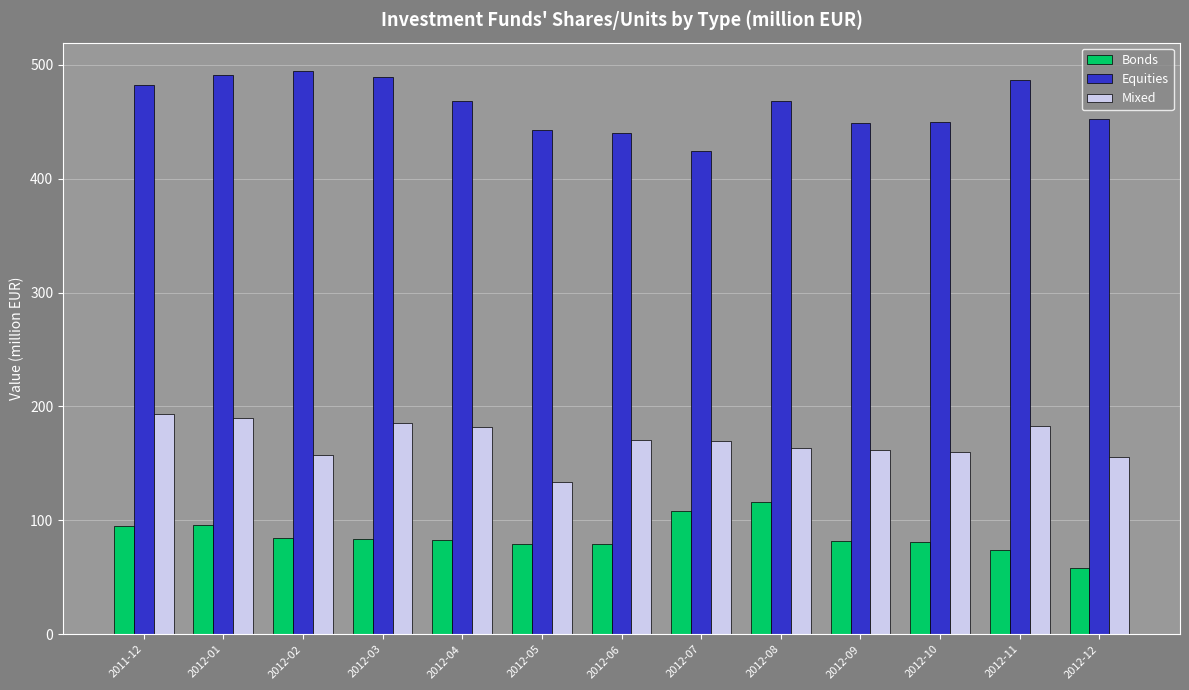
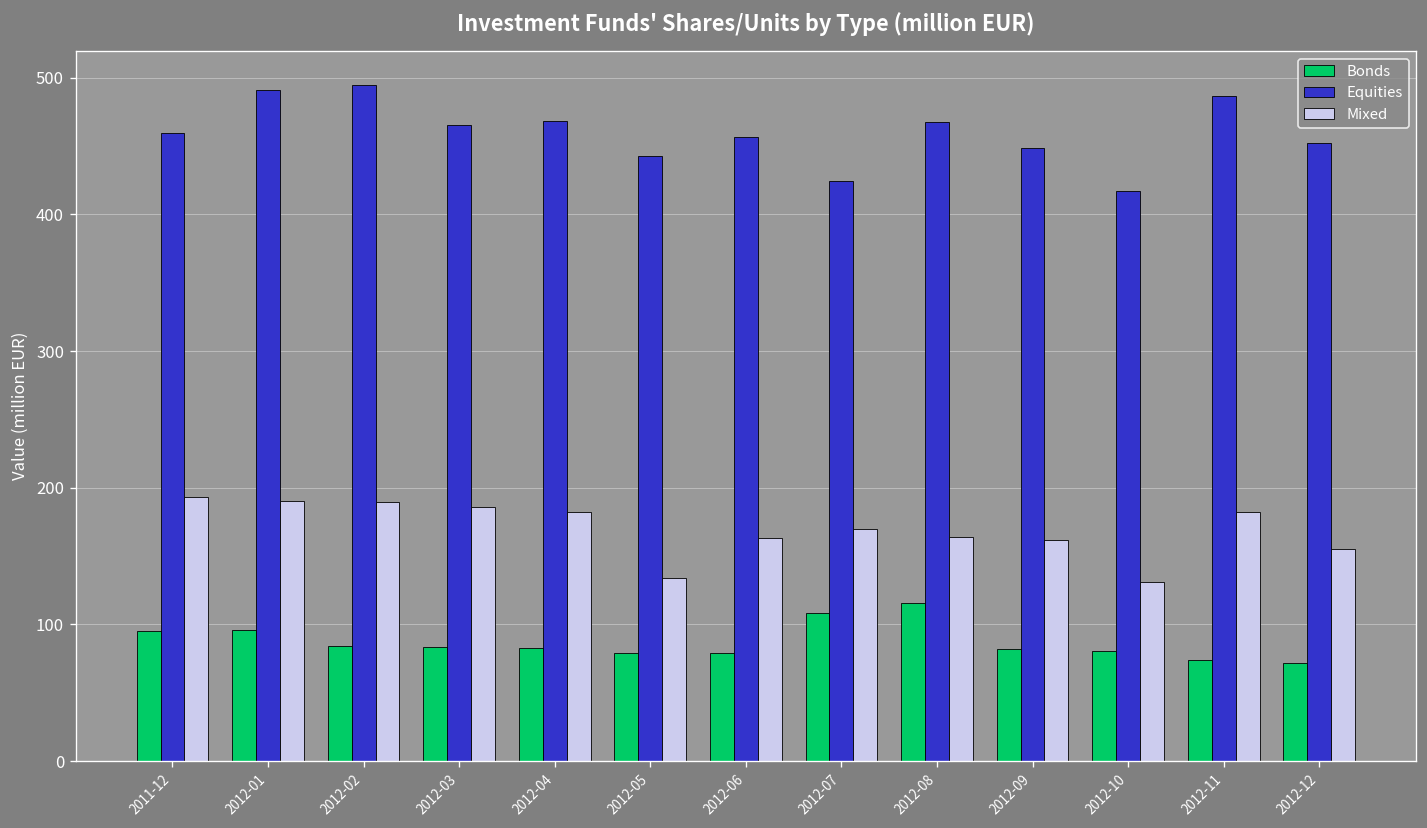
Equities, 2011-12: 482 -> 459
Mixed, 2012-02: 157 -> 190
Equities, 2012-03: 489 -> 466
Equities, 2012-06: 440 -> 457
Mixed, 2012-06: 171 -> 163
Equities, 2012-10: 450 -> 417
Mixed, 2012-10: 160 -> 131
Bonds, 2012-12: 59 -> 72
